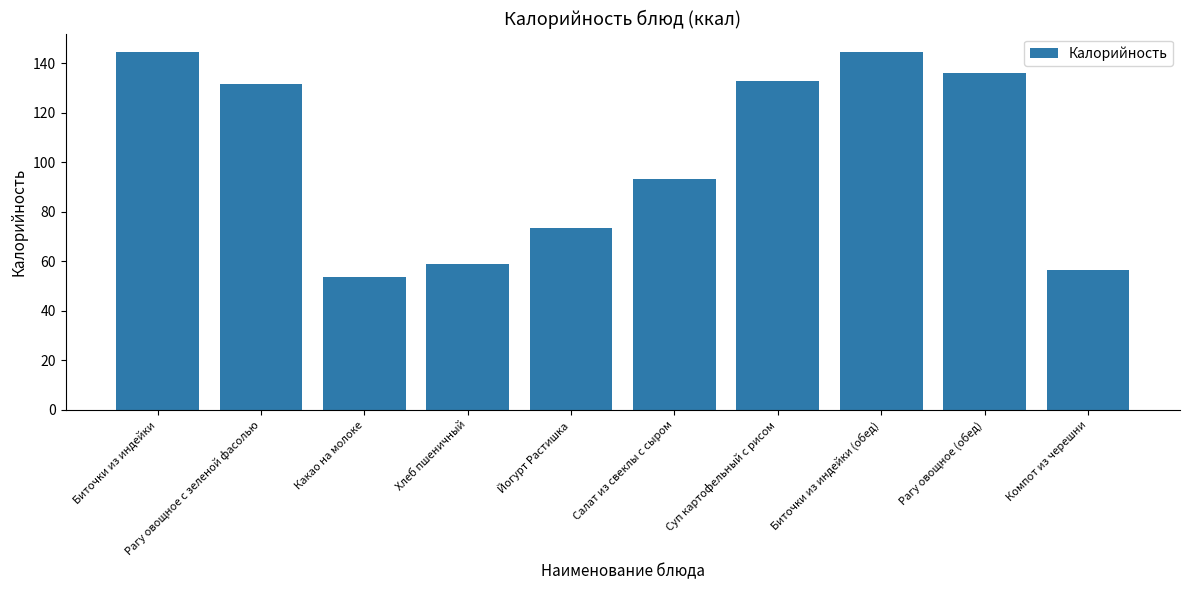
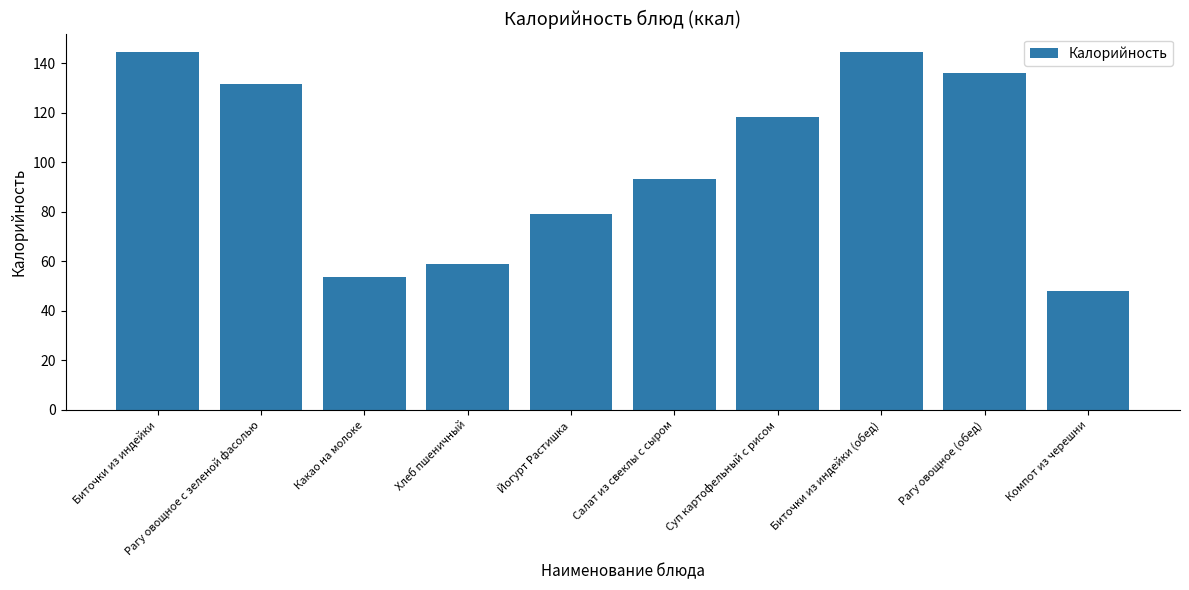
Йогурт Растишка: 73 -> 79
Суп картофельный с рисом: 133 -> 118
Компот из черешни: 56 -> 48
